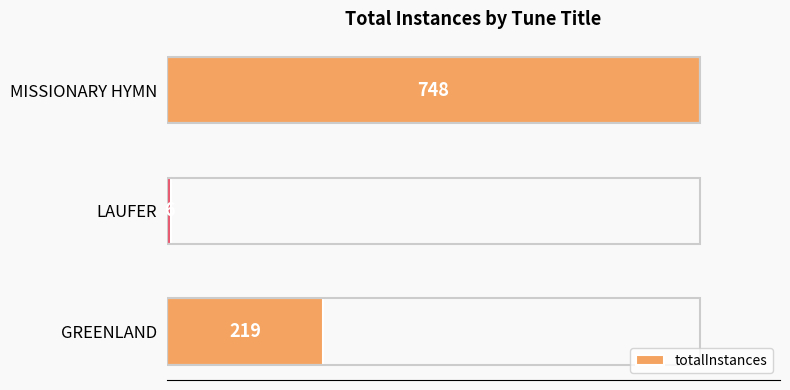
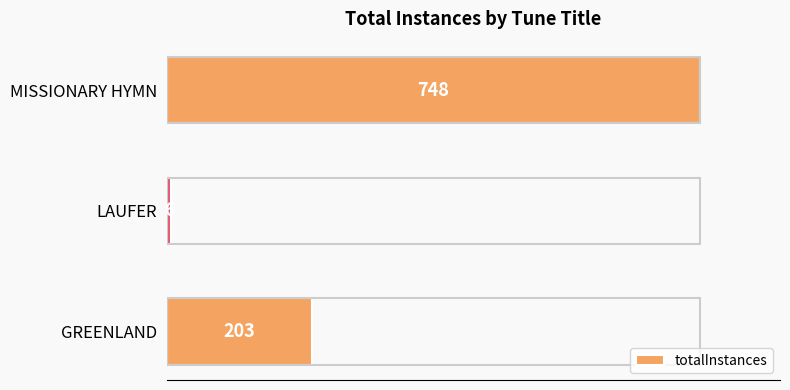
totalInstances, GREENLAND: 219 -> 203
